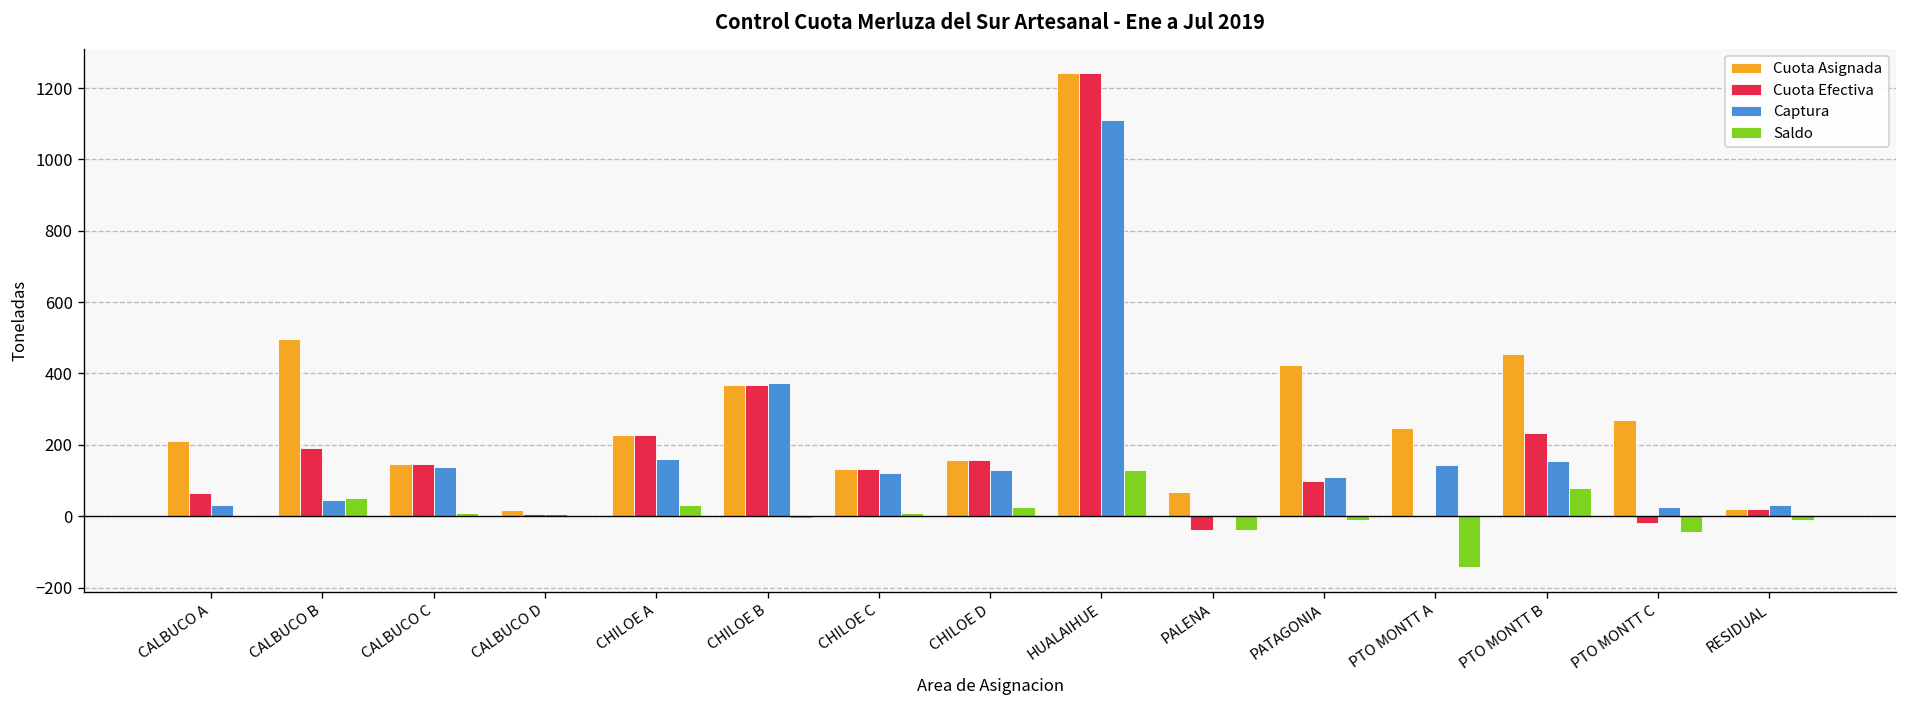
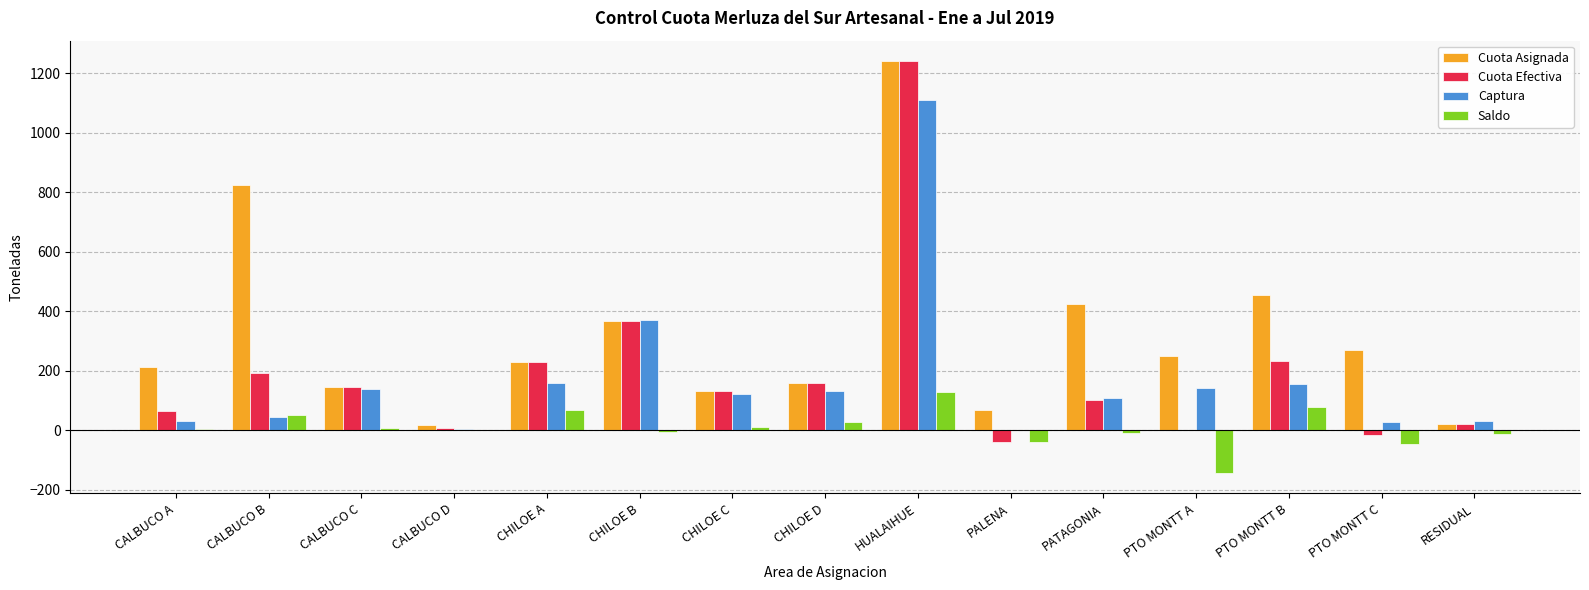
Cuota Asignada, CALBUCO B: 500 -> 830
Saldo, CHILOE A: 30 -> 70
